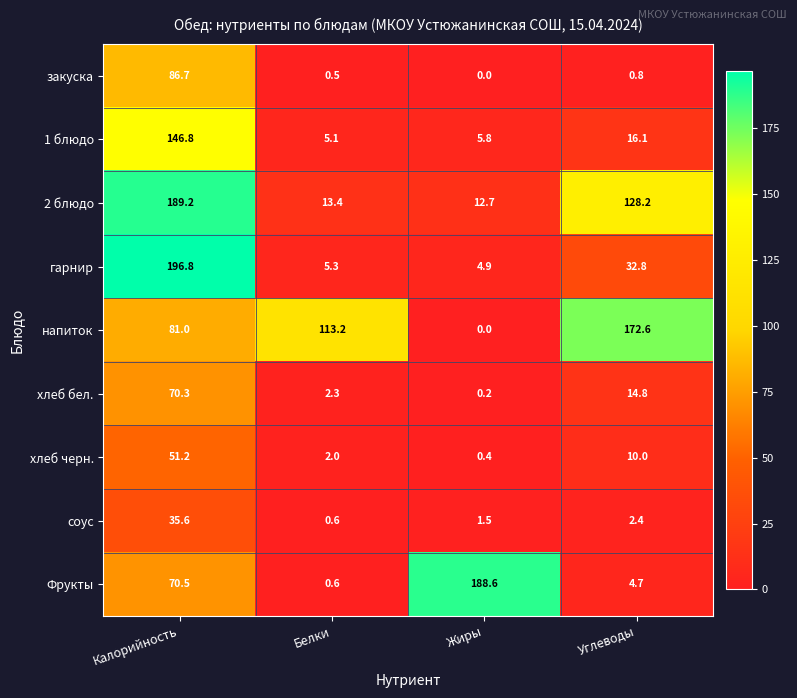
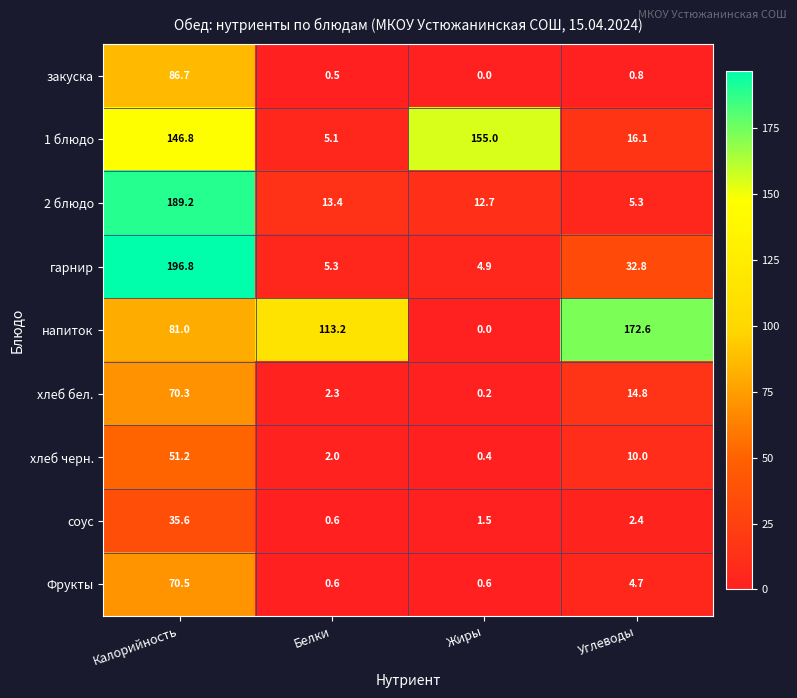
1 блюдо, Жиры: 5.8 -> 155.0
2 блюдо, Углеводы: 128.2 -> 5.3
Фрукты, Жиры: 188.6 -> 0.6
